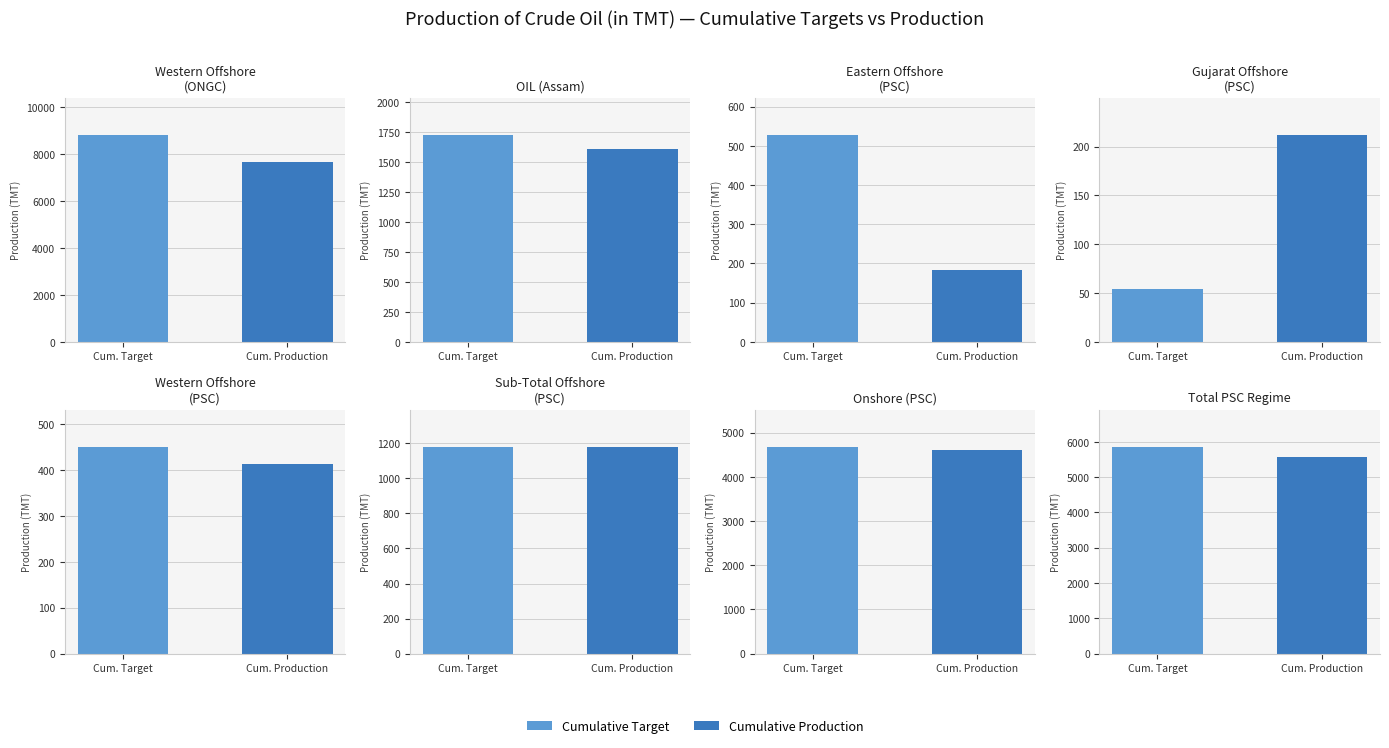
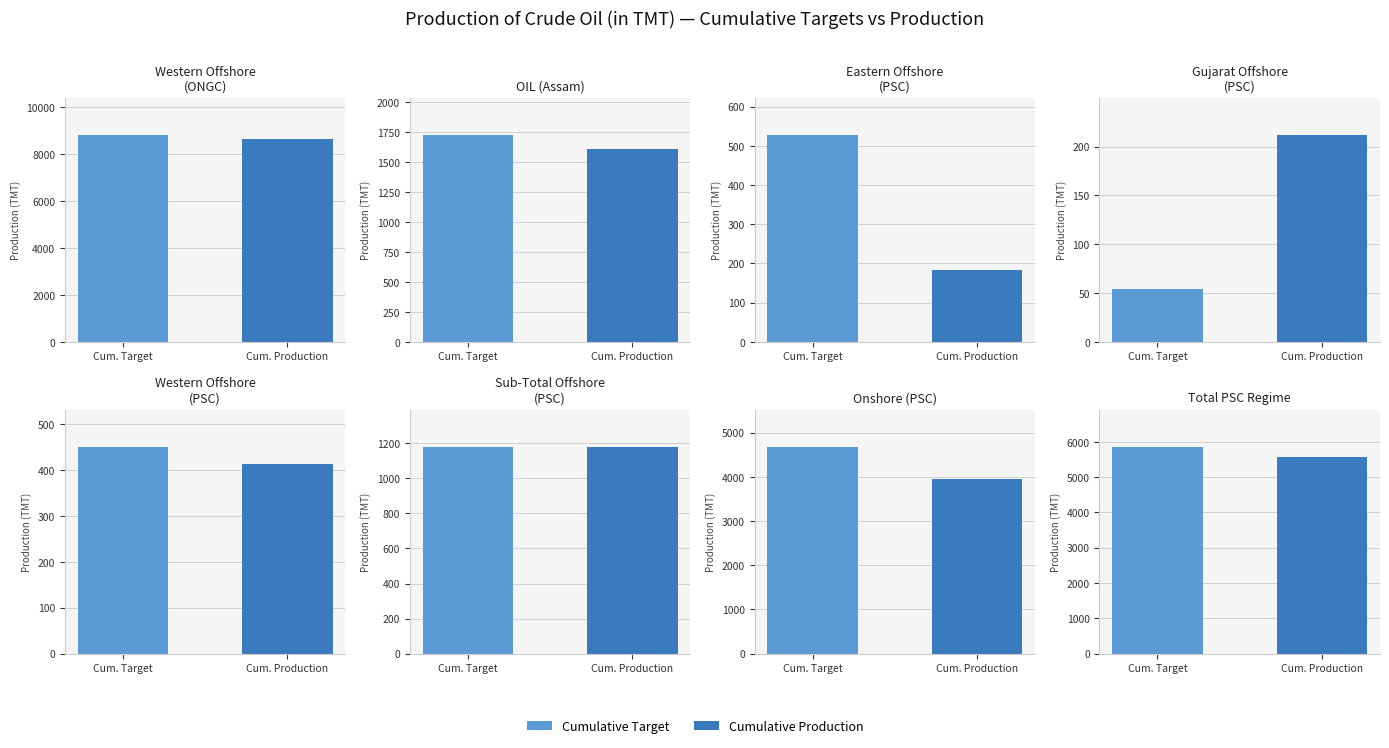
Western Offshore (ONGC), Cum. Production: 7700 -> 8600
Onshore (PSC), Cum. Production: 4600 -> 3900
